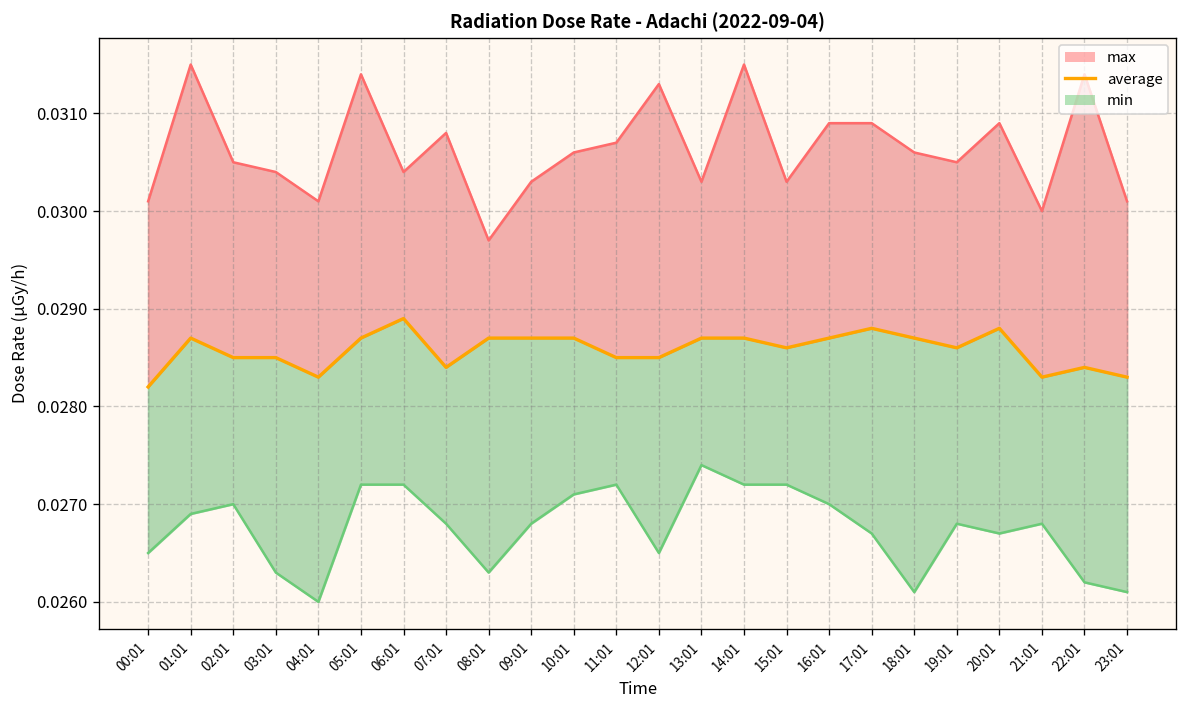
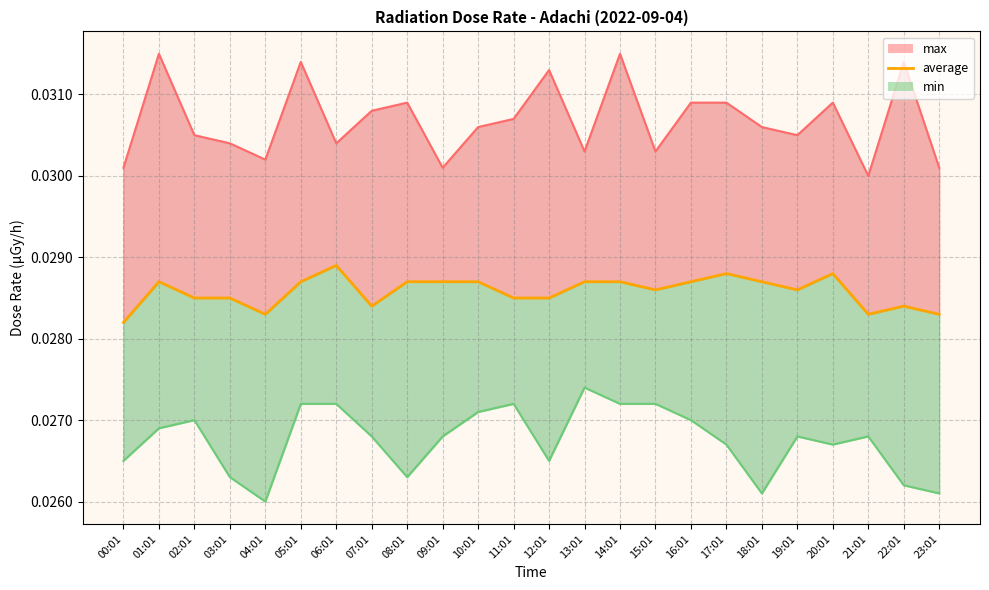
max, 04:01: 0.0301 -> 0.0302
max, 08:01: 0.0297 -> 0.0309
max, 09:01: 0.0303 -> 0.0301
